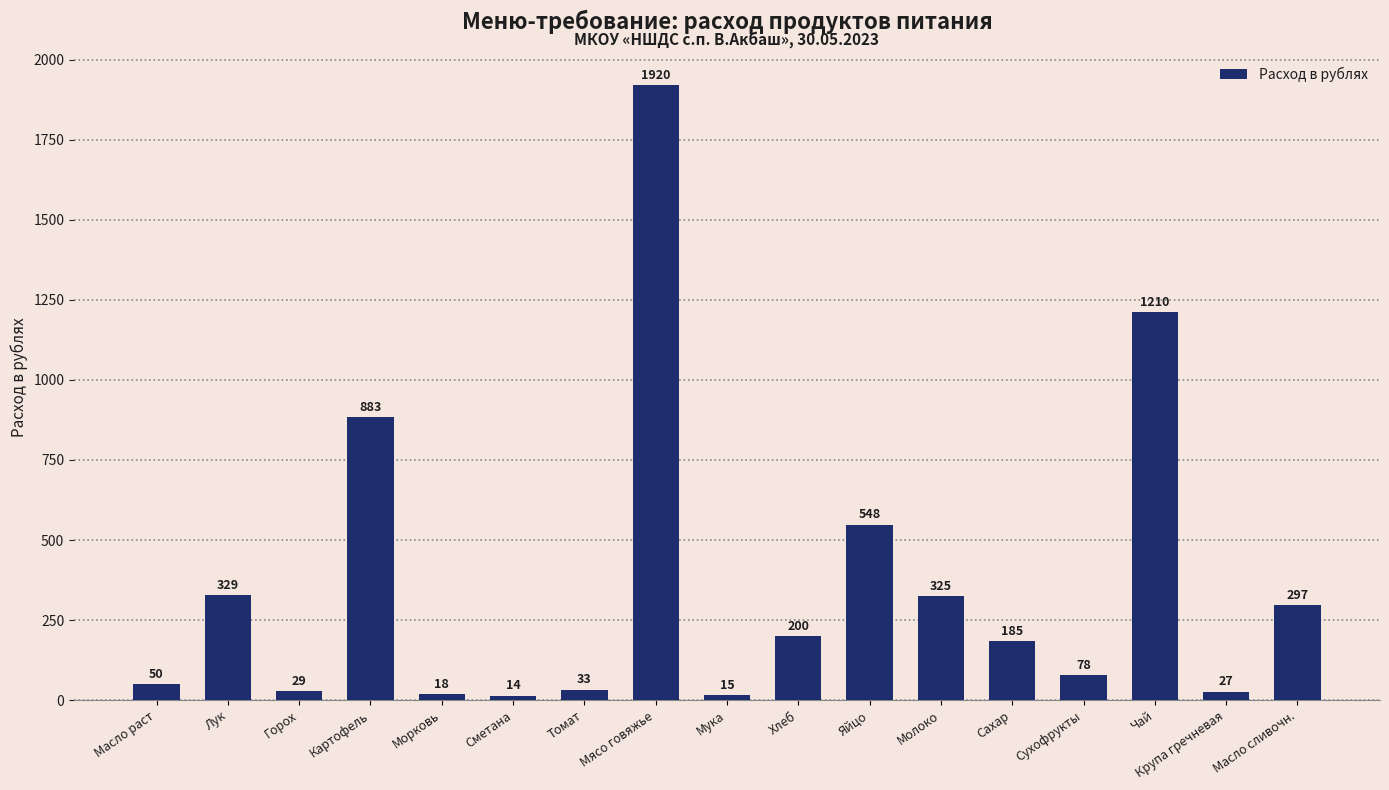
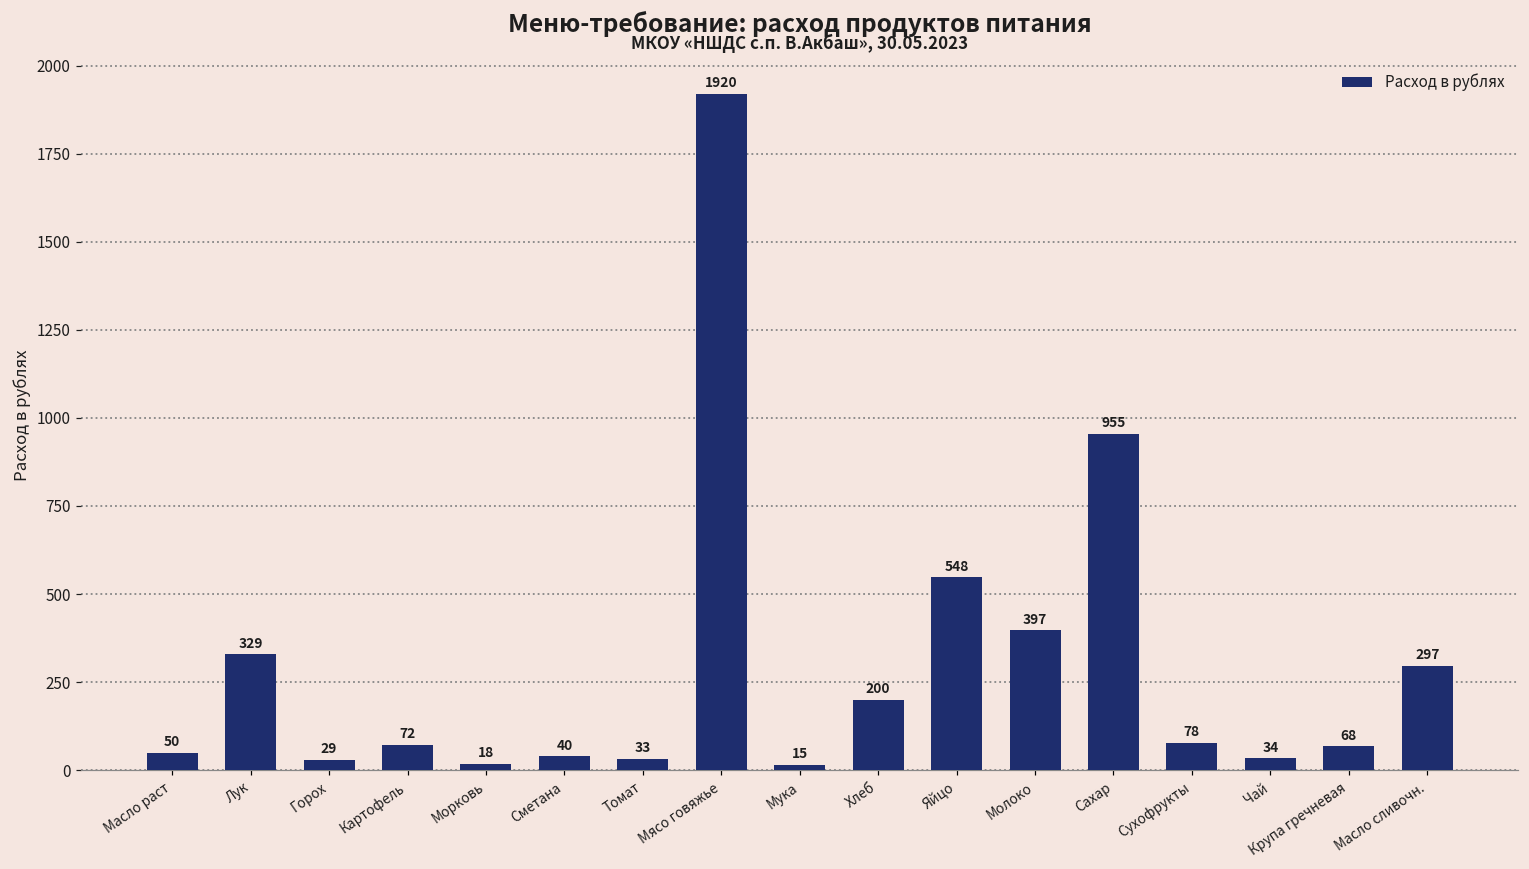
Картофель: 883 -> 72
Сметана: 14 -> 40
Молоко: 325 -> 397
Сахар: 185 -> 955
Чай: 1210 -> 34
Крупа гречневая: 27 -> 68
